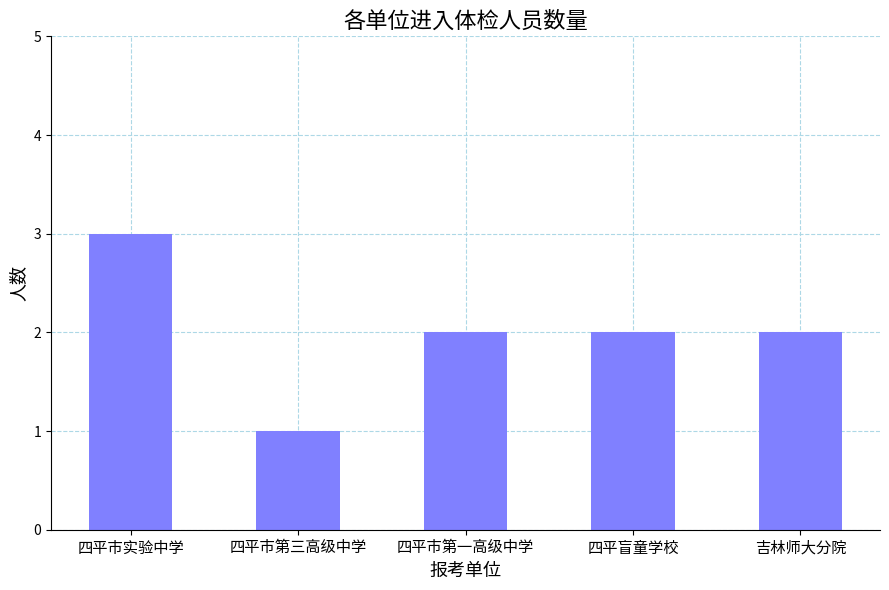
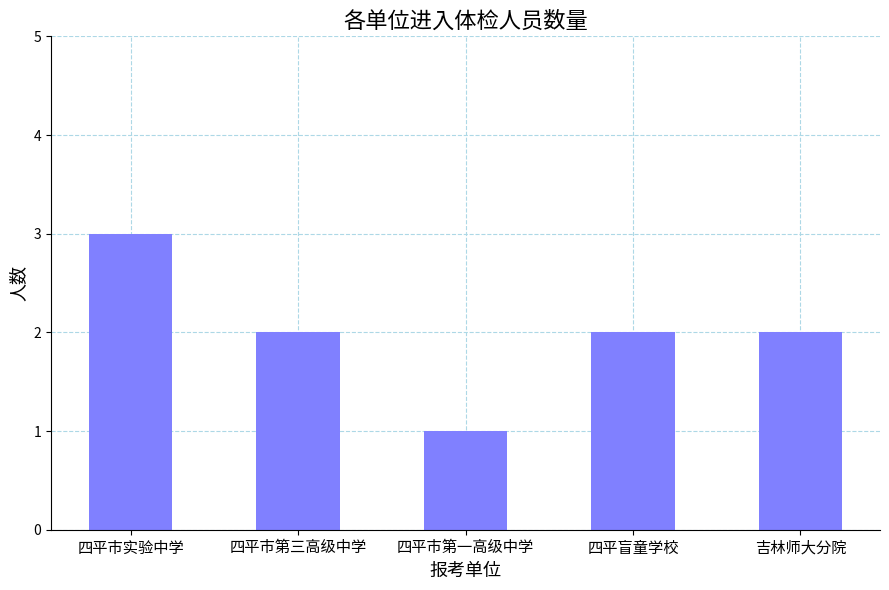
四平市第三高级中学: 1 -> 2
四平市第一高级中学: 2 -> 1
